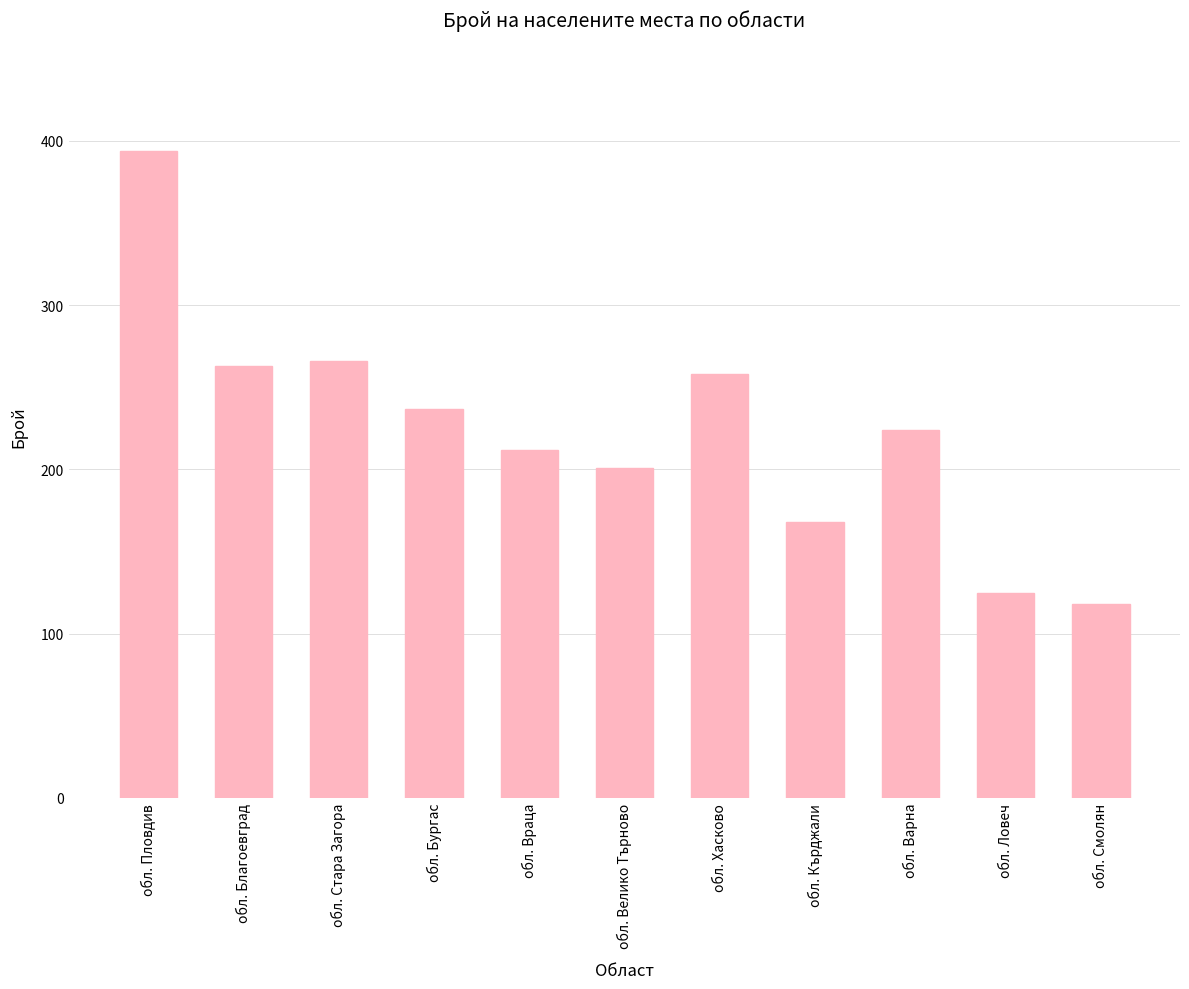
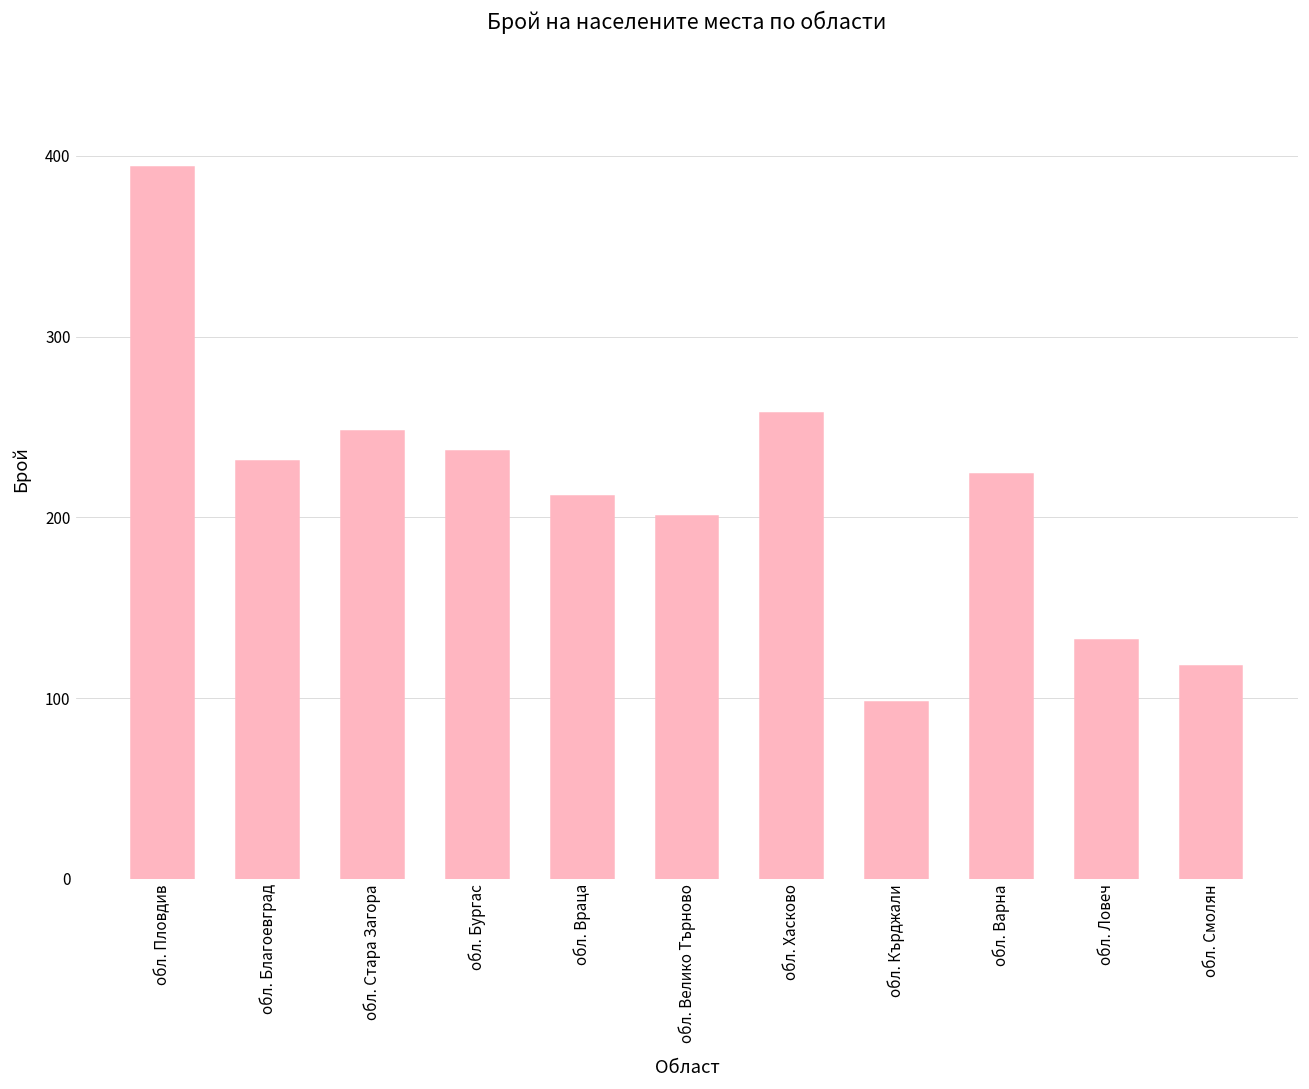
обл. Благоевград: 263 -> 231
обл. Стара Загора: 266 -> 248
обл. Кърджали: 168 -> 98
обл. Ловеч: 125 -> 132
